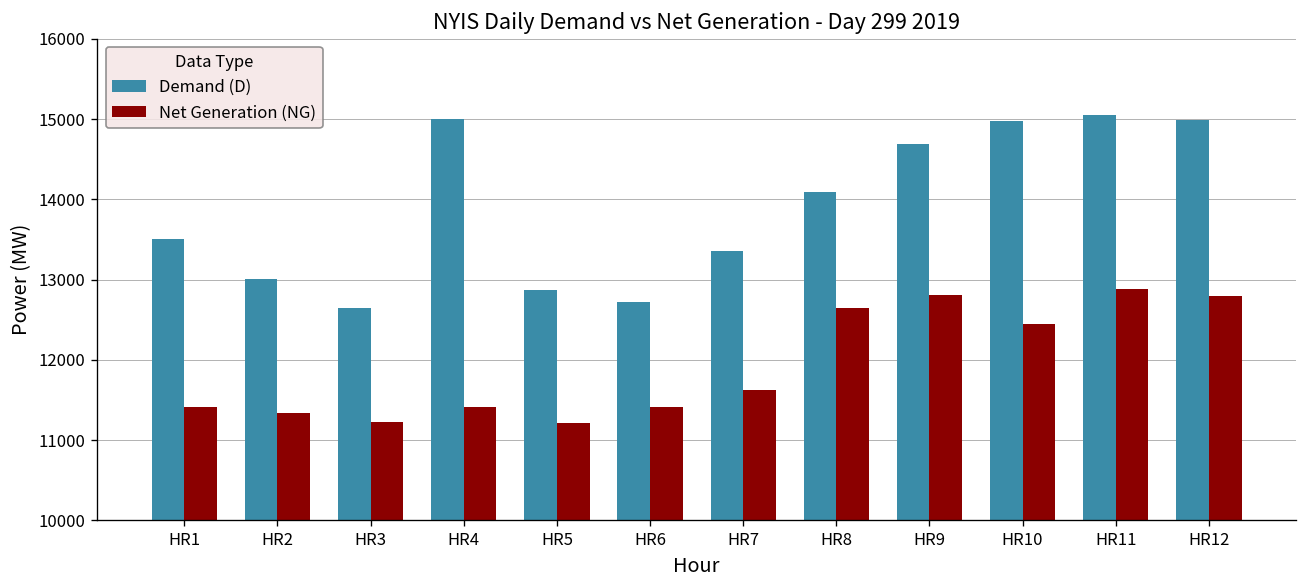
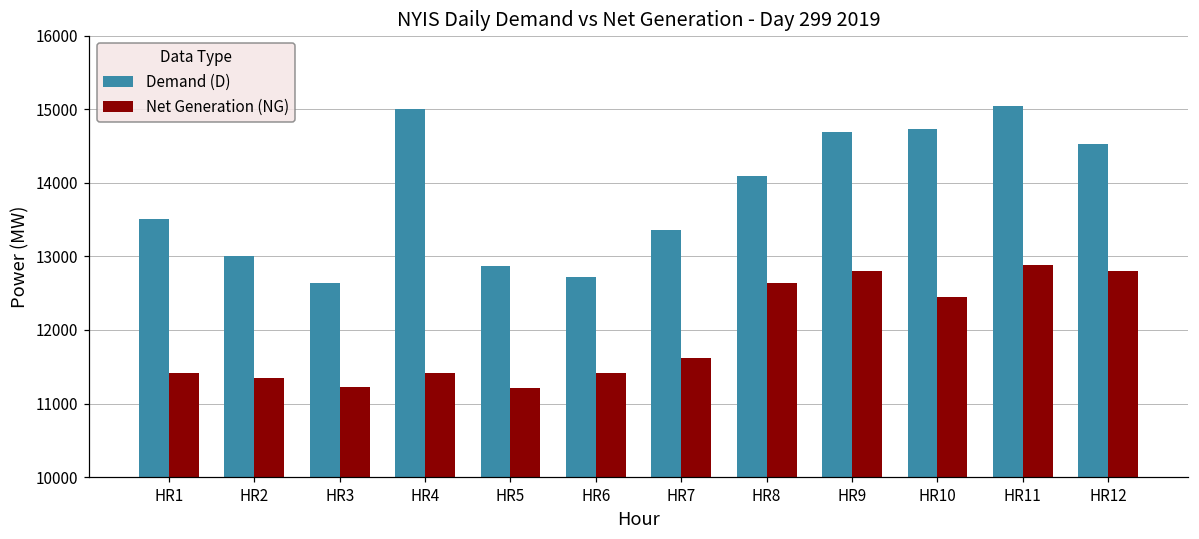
Demand (D), HR10: 15000 -> 14700
Demand (D), HR12: 15000 -> 14500
